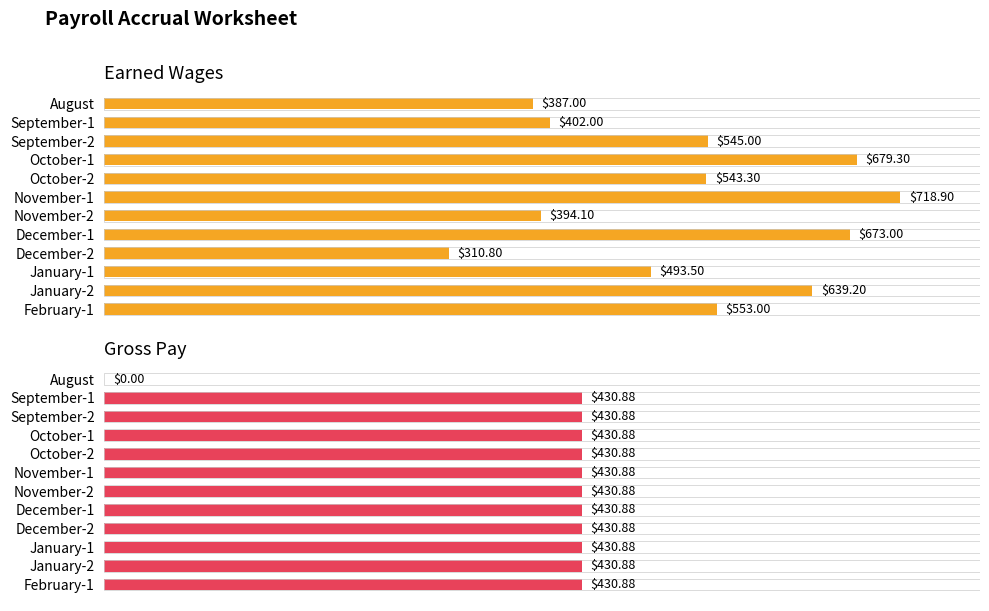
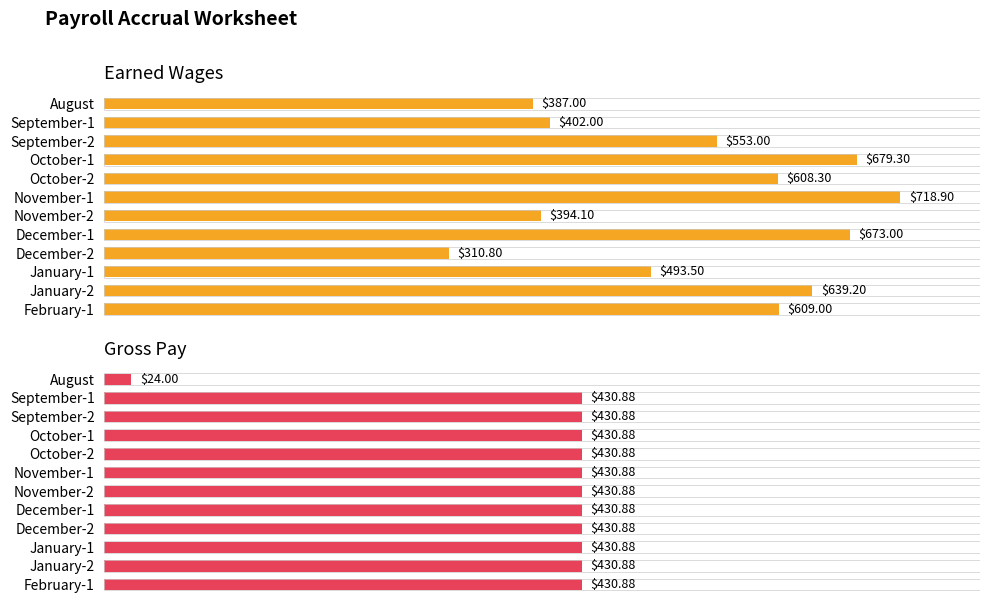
Earned Wages, September-2: $545.00 -> $553.00
Earned Wages, October-2: $543.30 -> $608.30
Earned Wages, February-1: $553.00 -> $609.00
Gross Pay, August: $0.00 -> $24.00
